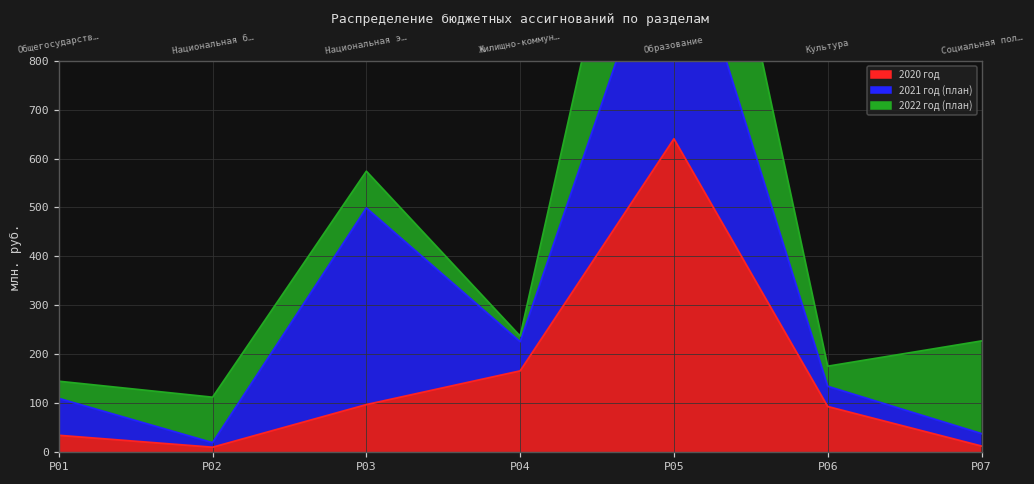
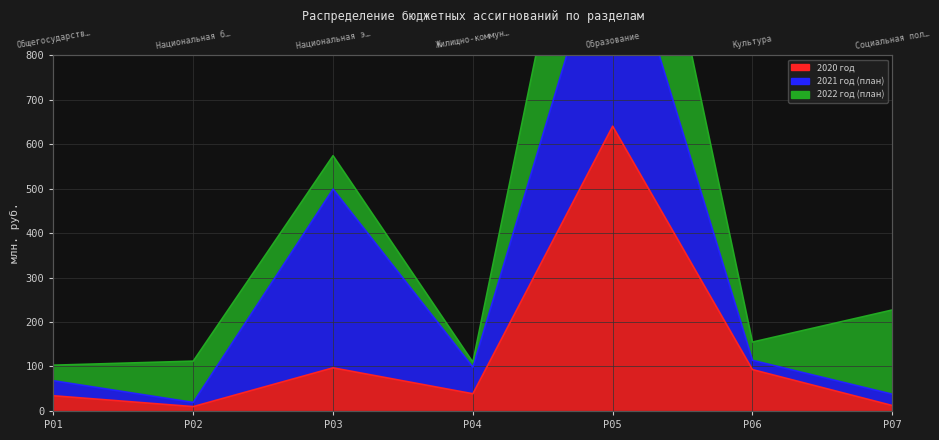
2021 год (план), Р01: 80 -> 30
2020 год, Р04: 170 -> 40
2021 год (план), Р06: 40 -> 20
